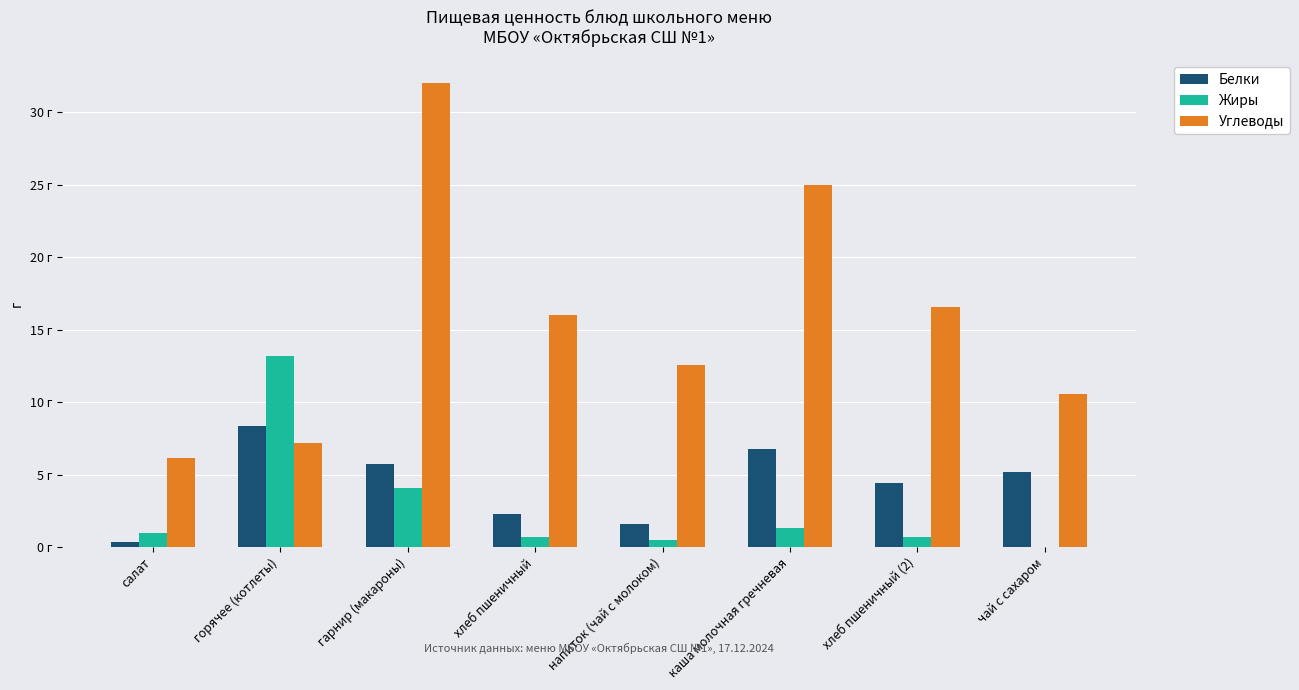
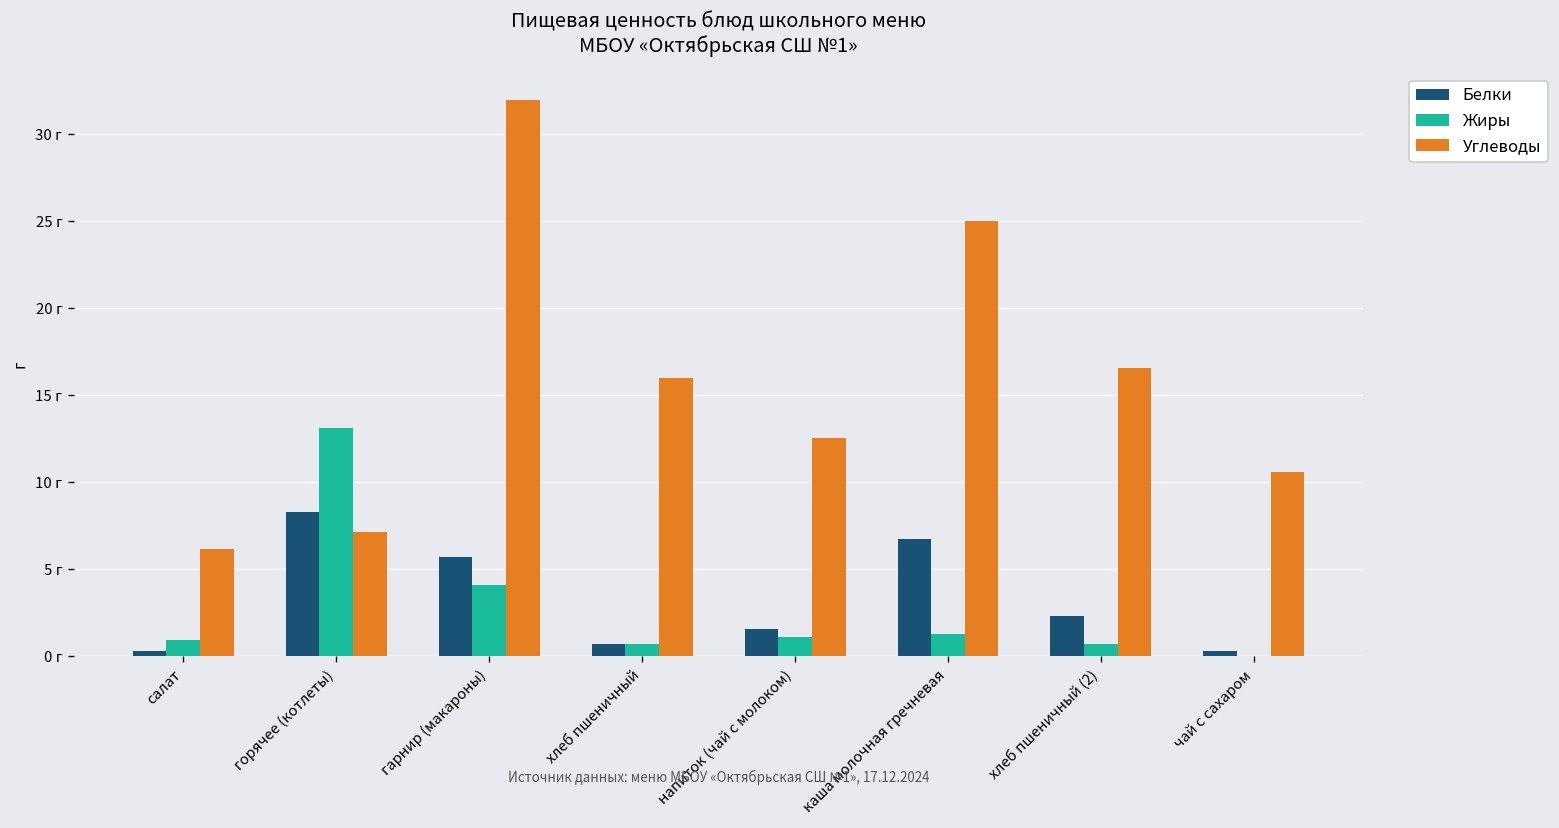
Белки, хлеб пшеничный: 2.3 г -> 0.7 г
Жиры, напиток (чай с молоком): 0.5 г -> 1.1 г
Белки, хлеб пшеничный (2): 4.5 г -> 2.3 г
Белки, чай с сахаром: 5.2 г -> 0.3 г
